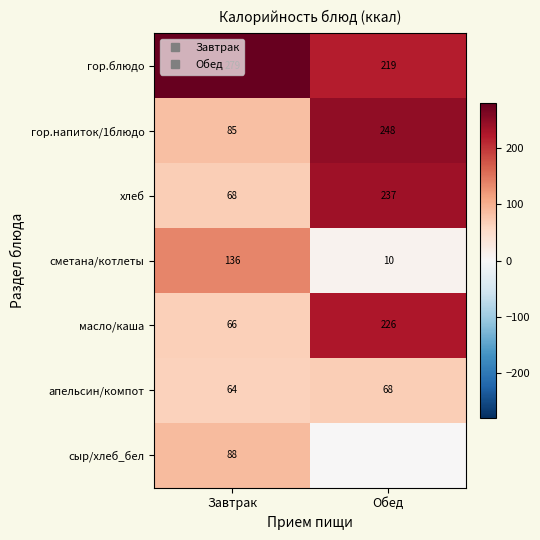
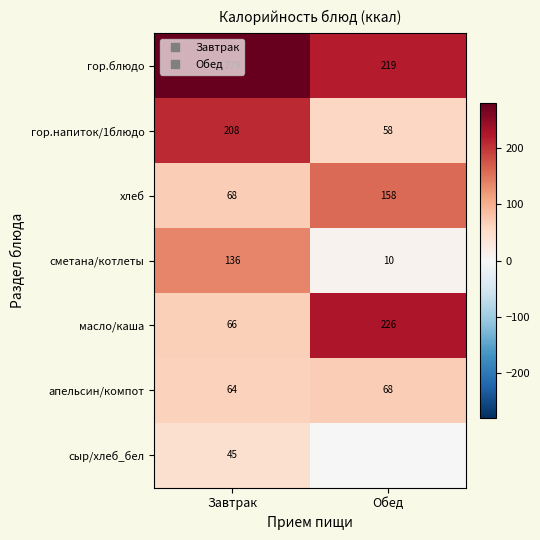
гор.напиток/1блюдо, Завтрак: 85 -> 208
гор.напиток/1блюдо, Обед: 248 -> 58
хлеб, Обед: 237 -> 158
сыр/хлеб_бел, Завтрак: 88 -> 45
